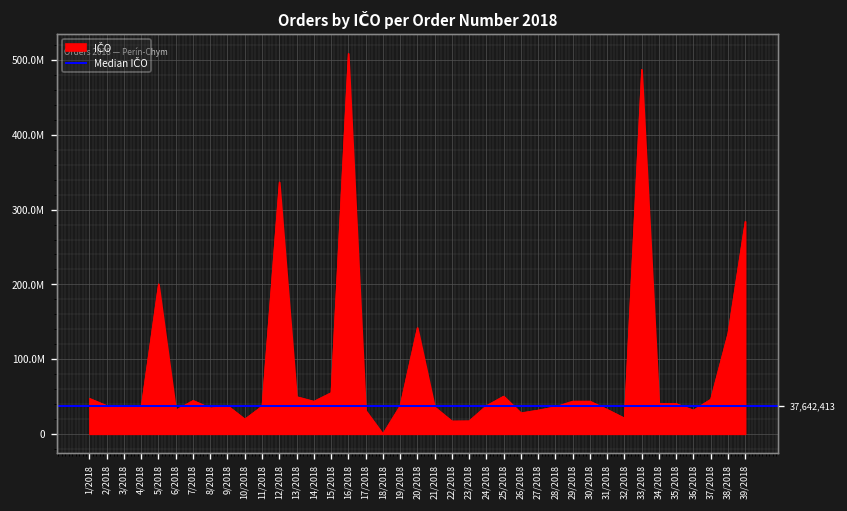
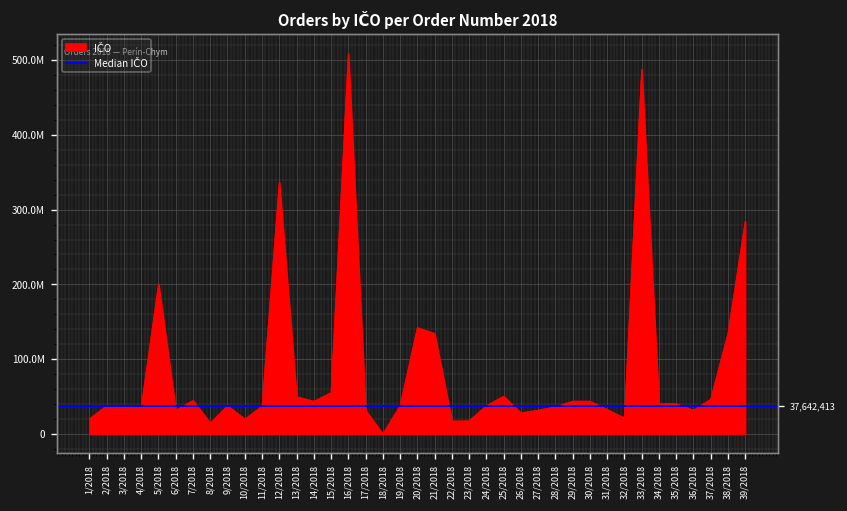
1/2018: 50000000 -> 20000000
8/2018: 30000000 -> 10000000
21/2018: 40000000 -> 130000000
